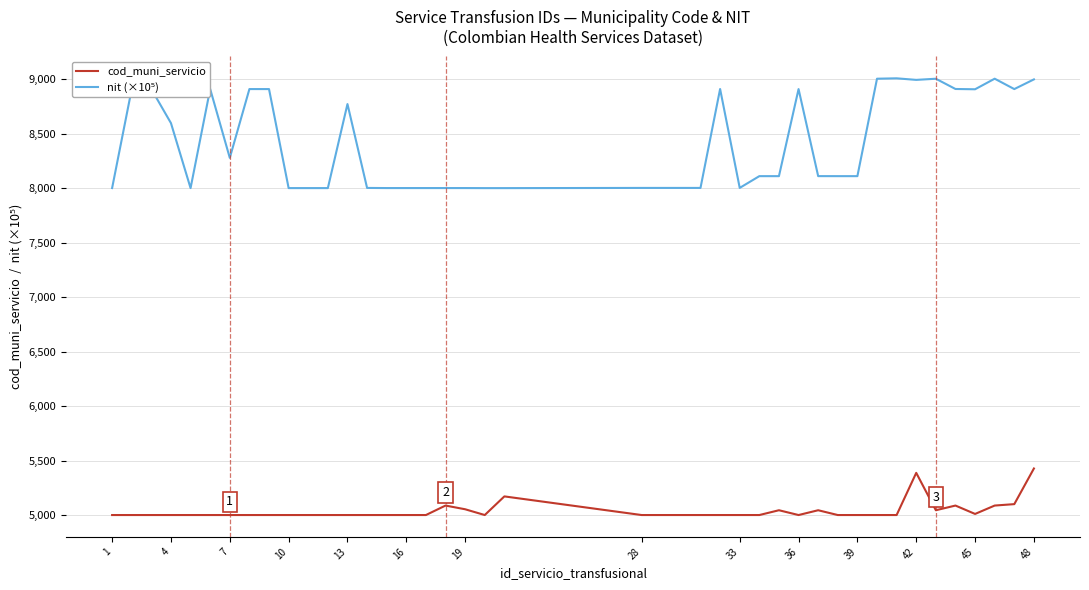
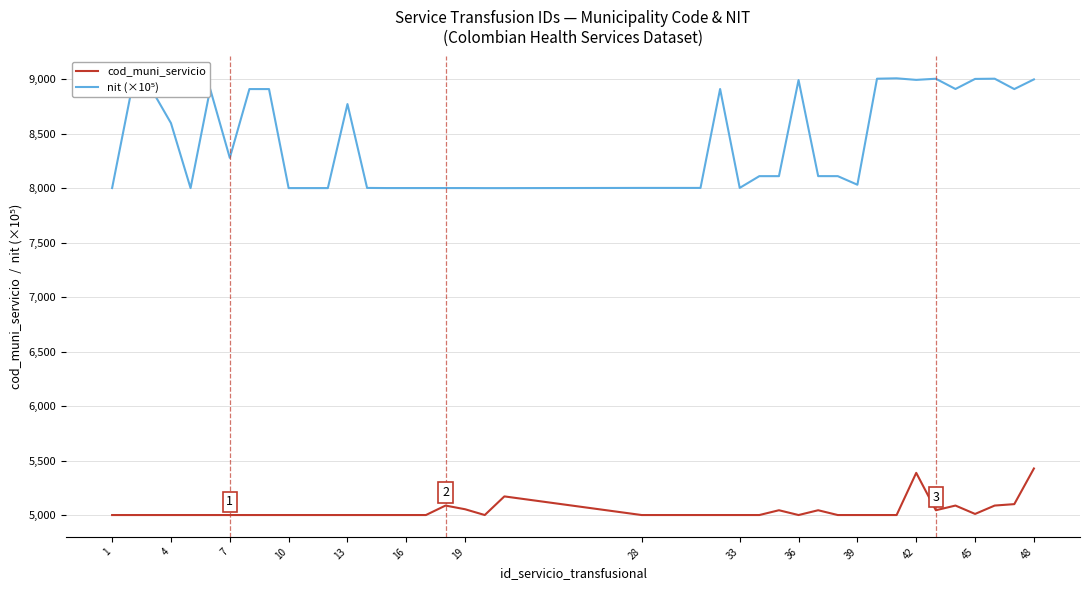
nit (×10⁵), 36: 8,910 -> 8,990
nit (×10⁵), 39: 8,110 -> 8,030
nit (×10⁵), 45: 8,910 -> 9,000
